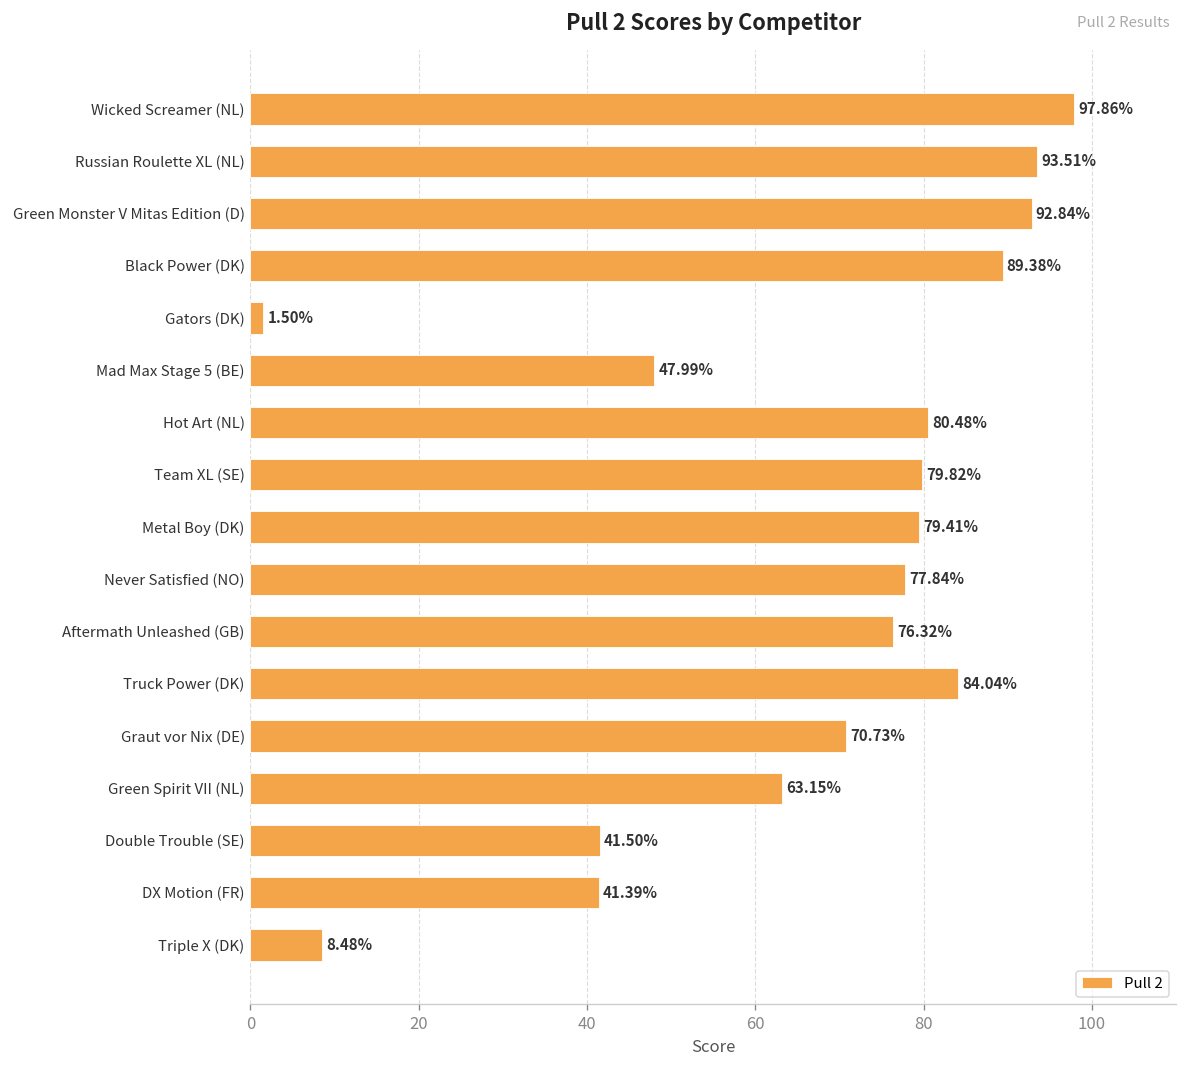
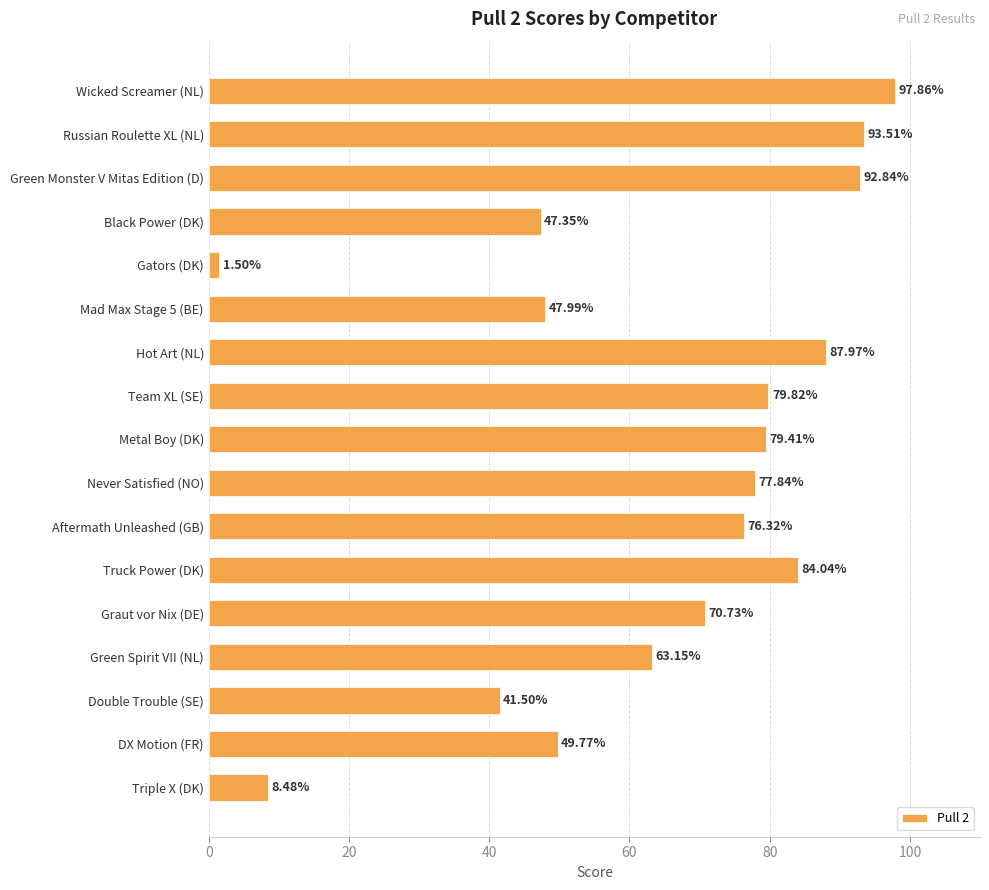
Black Power (DK): 89.38% -> 47.35%
Hot Art (NL): 80.48% -> 87.97%
DX Motion (FR): 41.39% -> 49.77%
